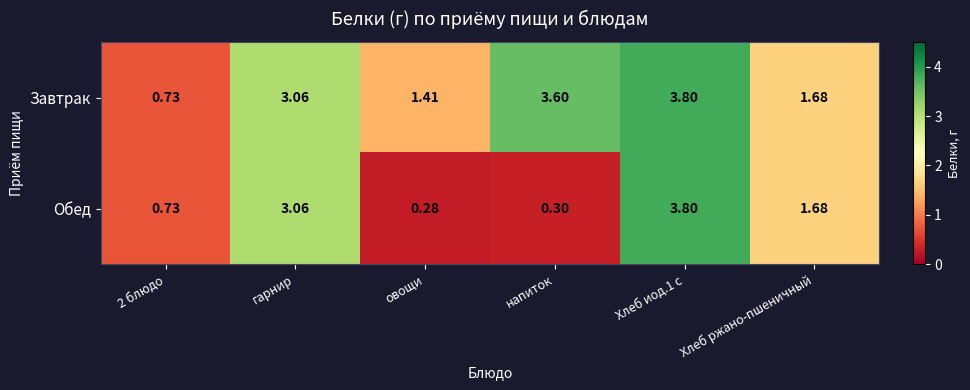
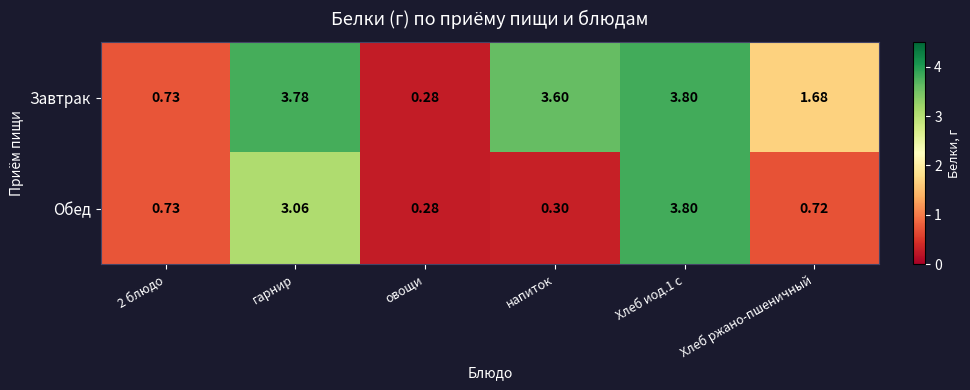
Завтрак, гарнир: 3.06 -> 3.78
Завтрак, овощи: 1.41 -> 0.28
Обед, Хлеб ржано-пшеничный: 1.68 -> 0.72
